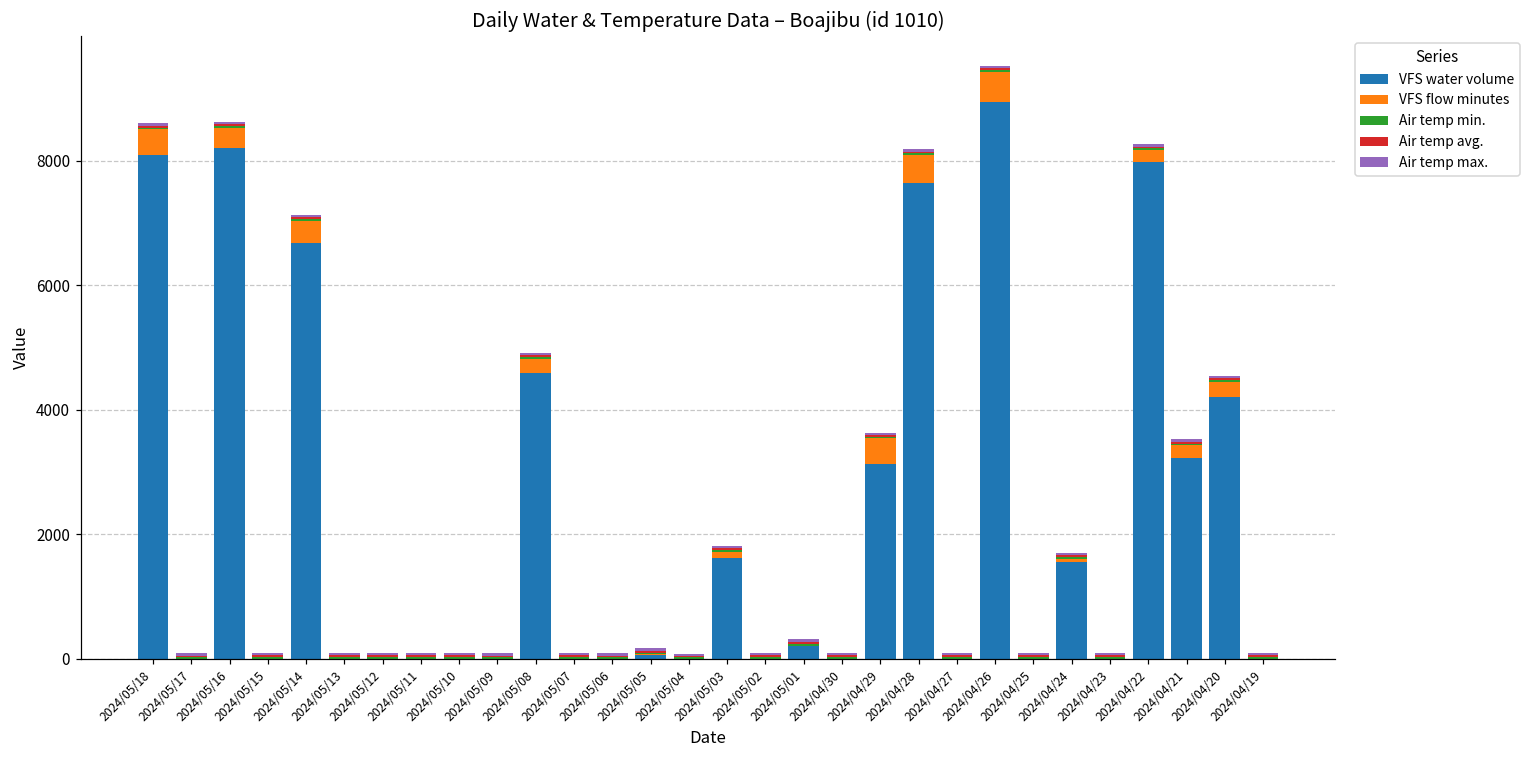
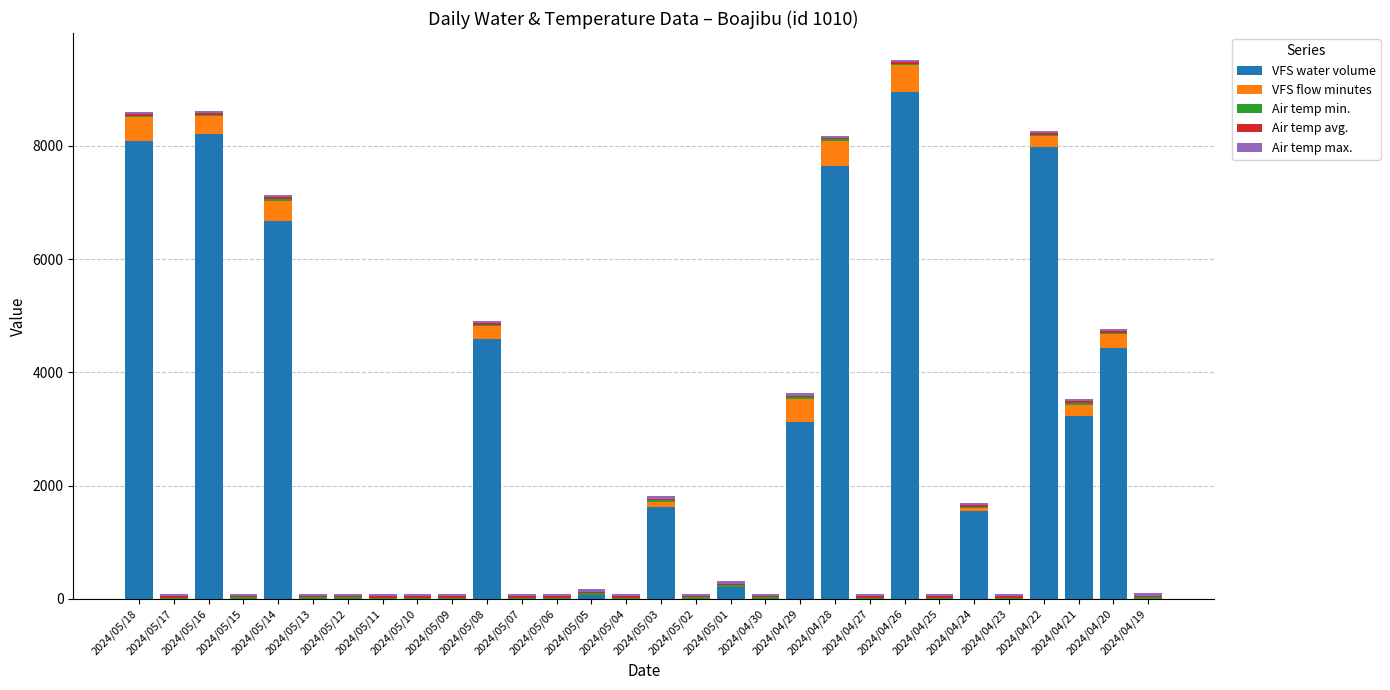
VFS water volume, 2024/04/20: 4200 -> 4400
